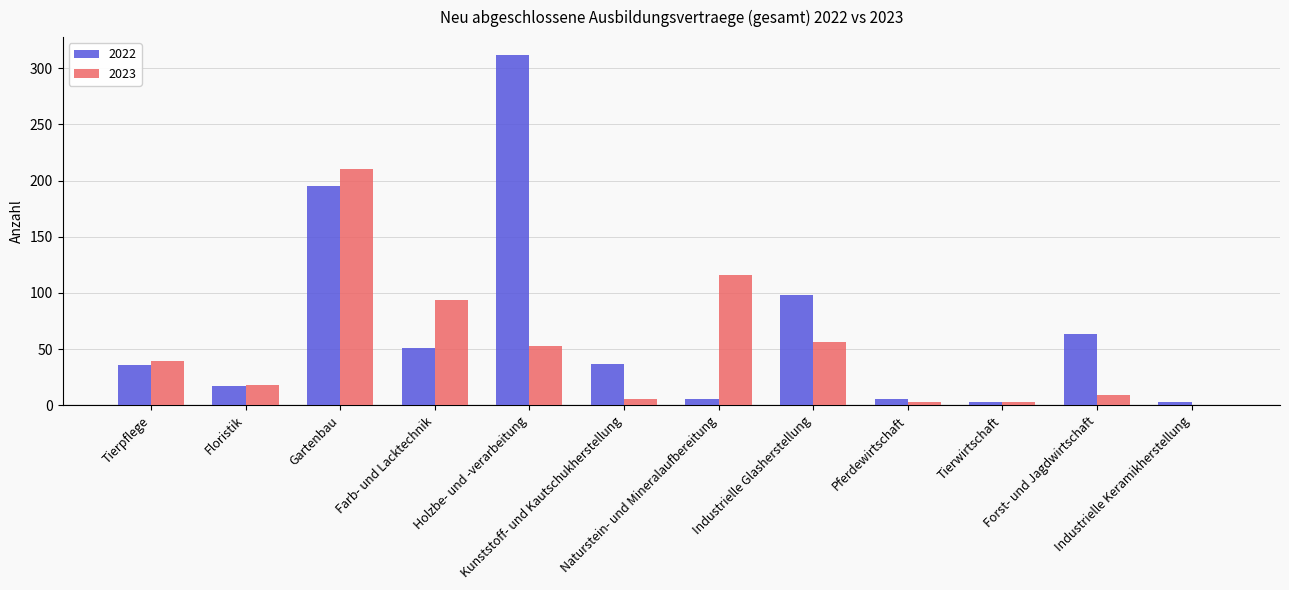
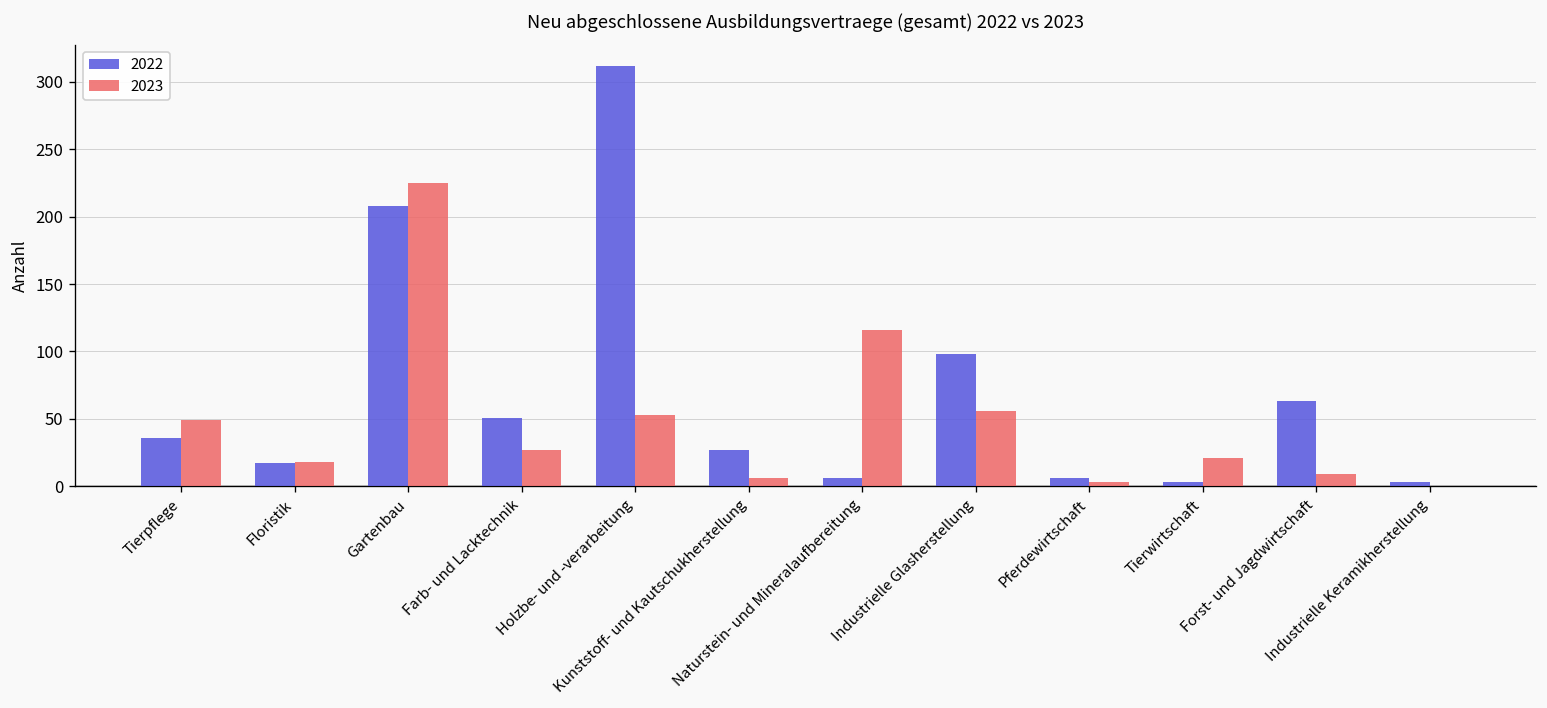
2023, Tierpflege: 39 -> 49
2022, Gartenbau: 195 -> 208
2023, Gartenbau: 210 -> 225
2023, Farb- und Lacktechnik: 94 -> 27
2022, Kunststoff- und Kautschukherstellung: 37 -> 27
2023, Tierwirtschaft: 3 -> 21
